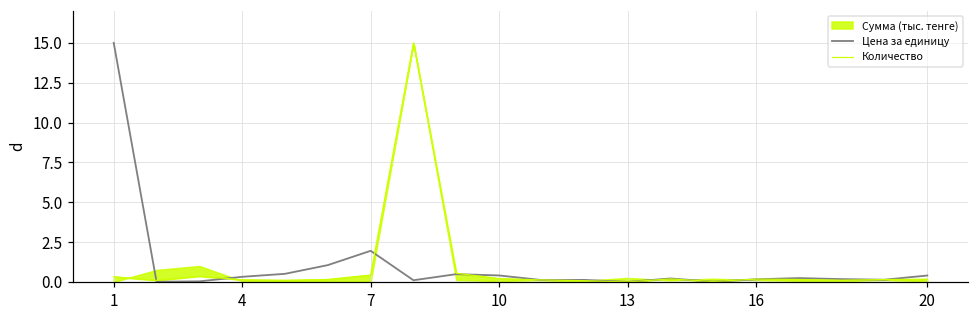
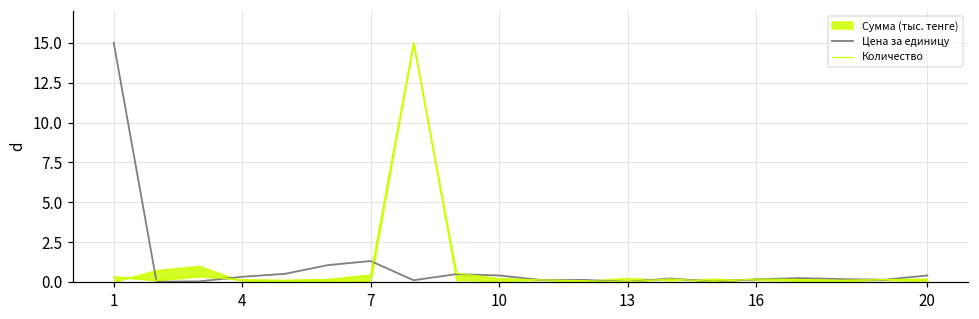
Цена за единицу, 7: 2.0 -> 1.3
